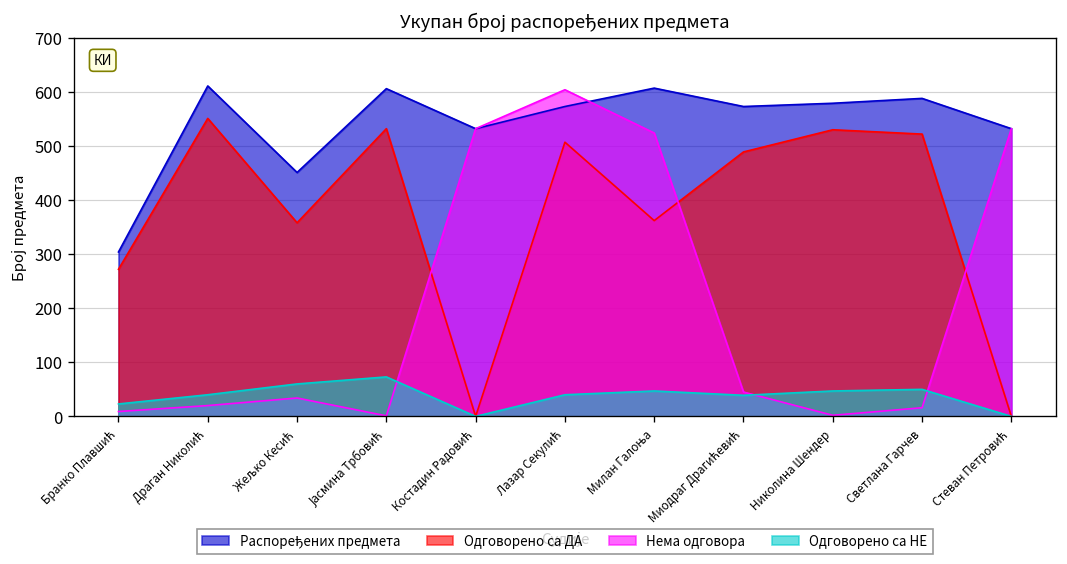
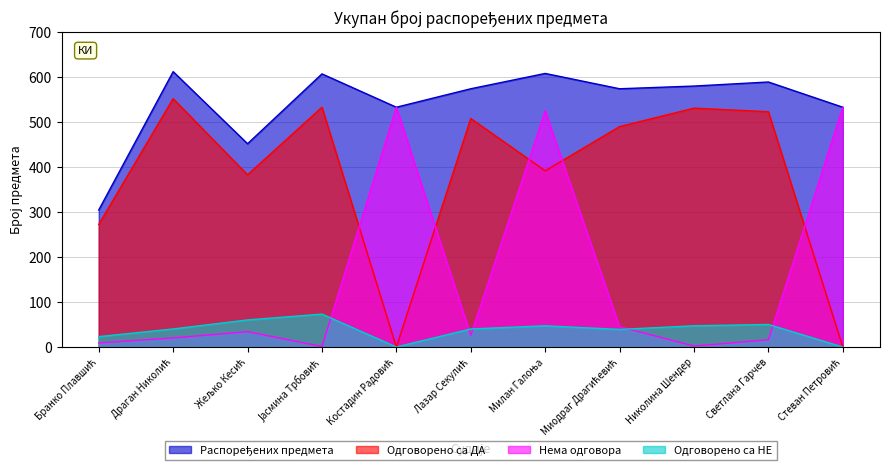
Одговорено са ДА, Жељко Кесић: 360 -> 380
Нема одговора, Лазар Секулић: 600 -> 30
Одговорено са ДА, Милан Галоња: 360 -> 390
